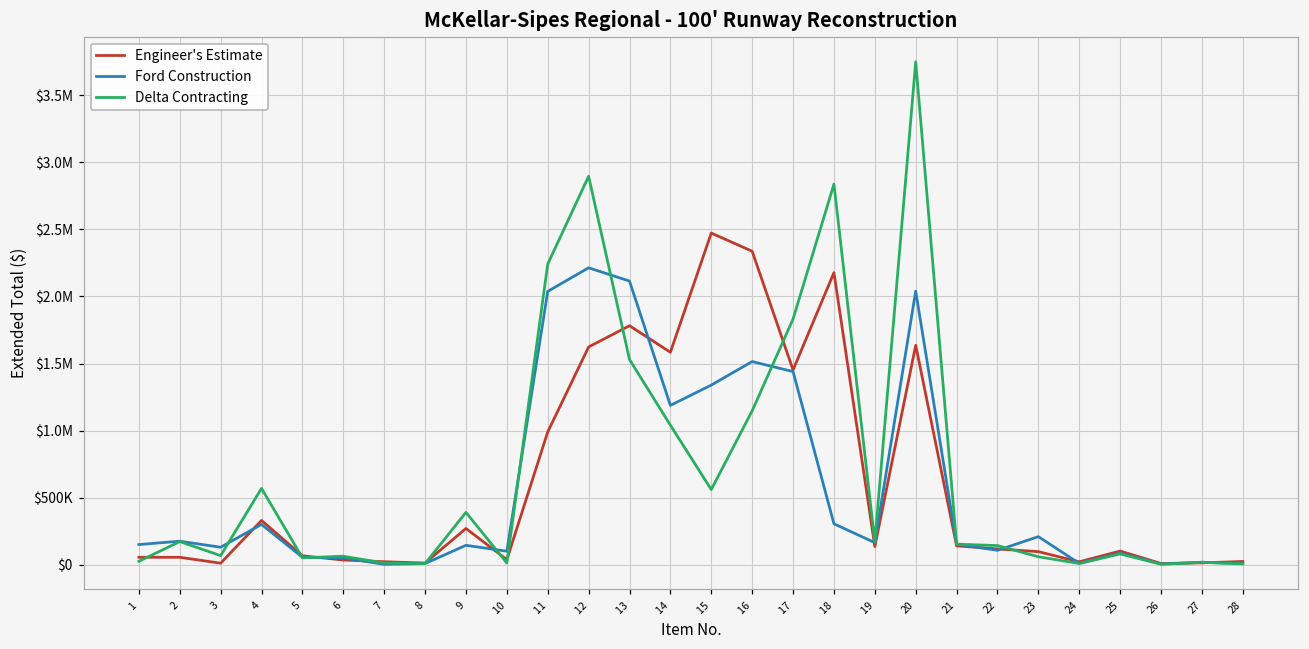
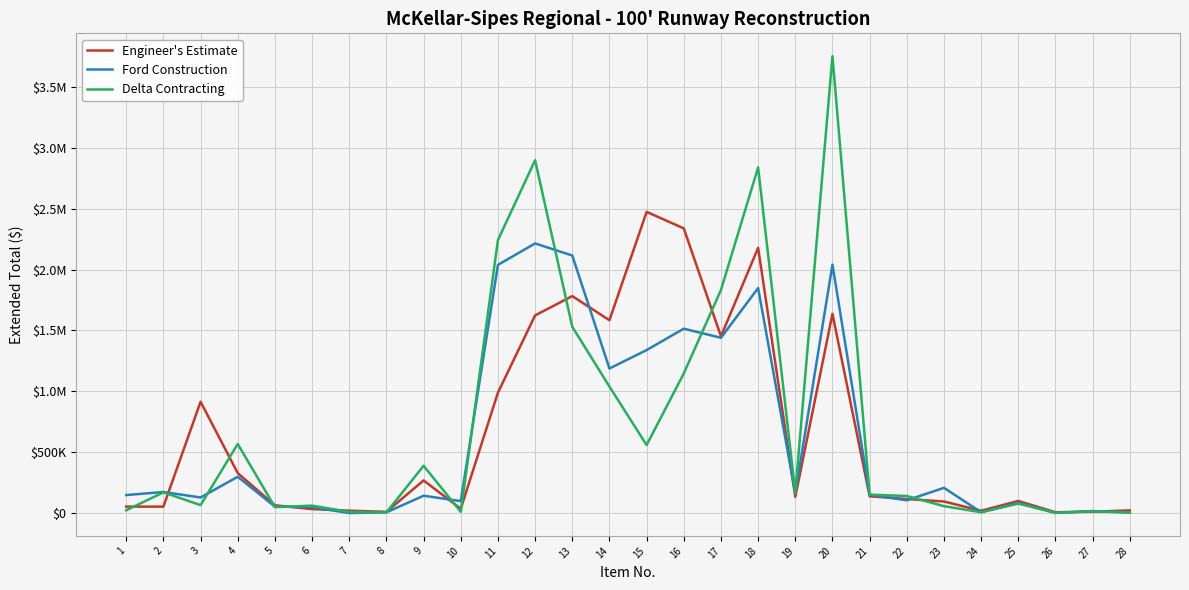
Engineer's Estimate, 3: $10000 -> $920000
Ford Construction, 18: $310000 -> $1850000
